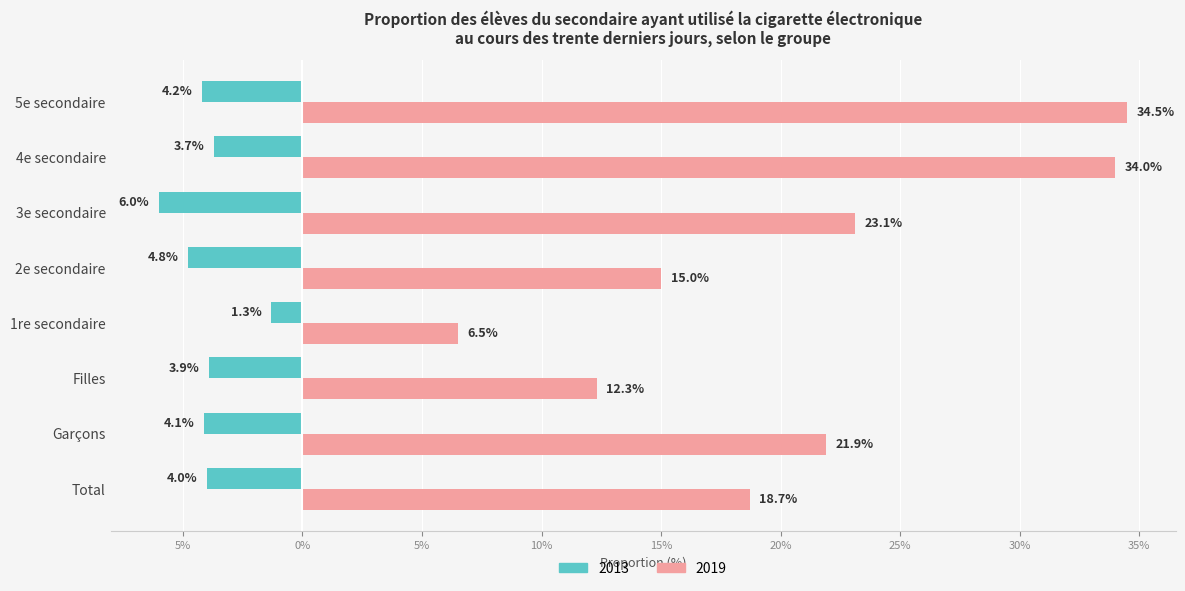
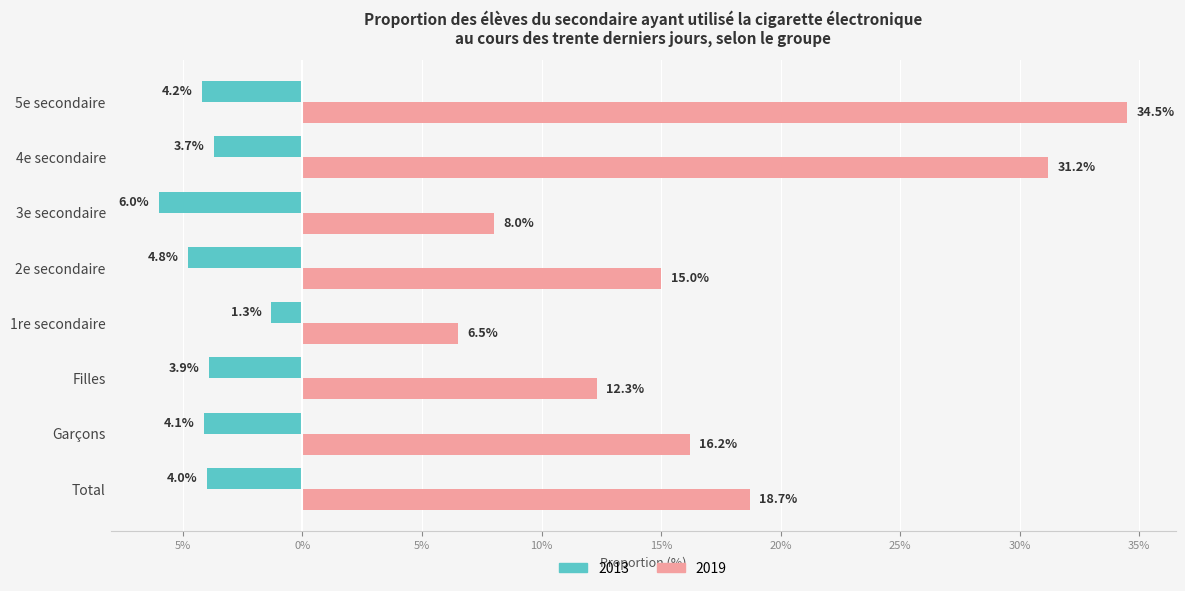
2019, 4e secondaire: 34.0% -> 31.2%
2019, 3e secondaire: 23.1% -> 8.0%
2019, Garçons: 21.9% -> 16.2%
